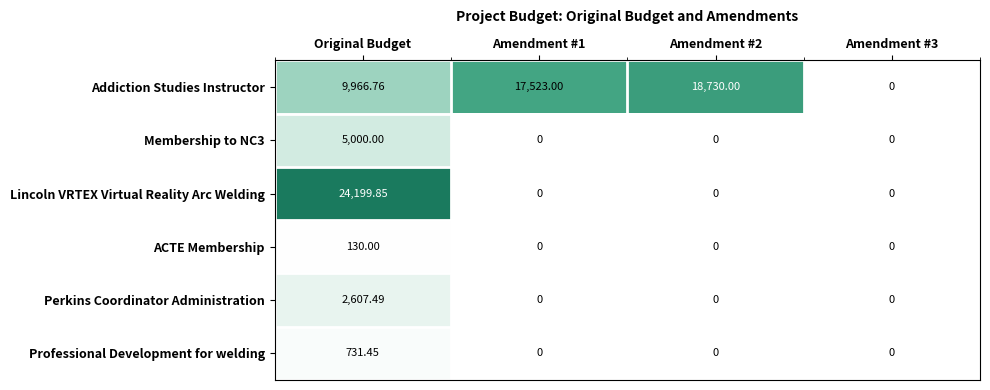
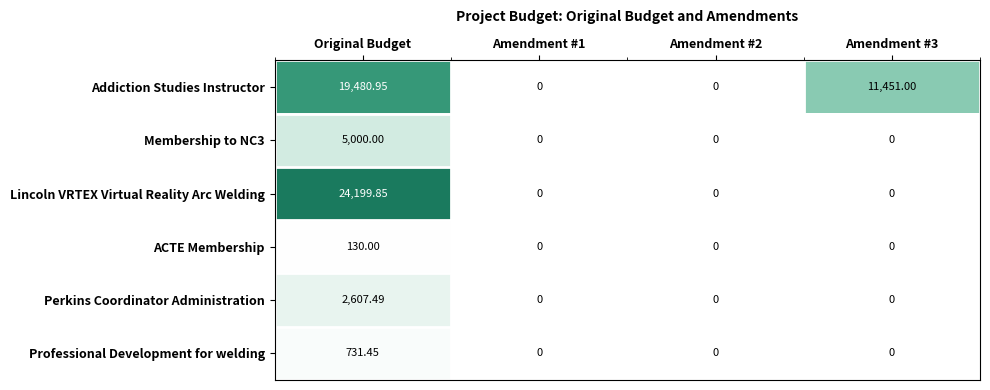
Addiction Studies Instructor, Original Budget: 9,966.76 -> 19,480.95
Addiction Studies Instructor, Amendment #1: 17,523.00 -> 0
Addiction Studies Instructor, Amendment #2: 18,730.00 -> 0
Addiction Studies Instructor, Amendment #3: 0 -> 11,451.00
